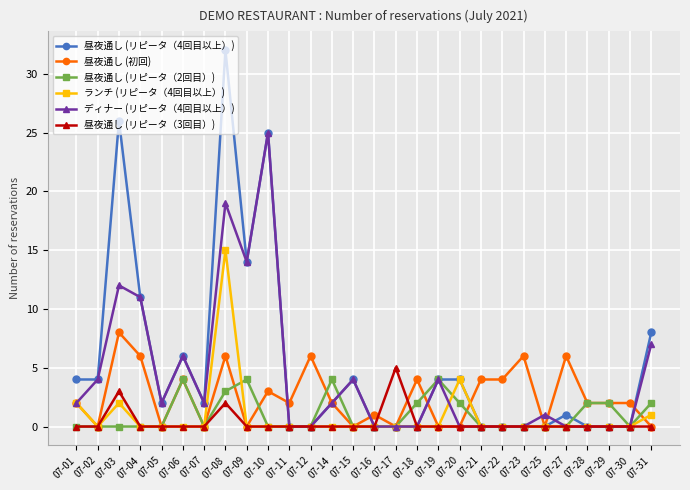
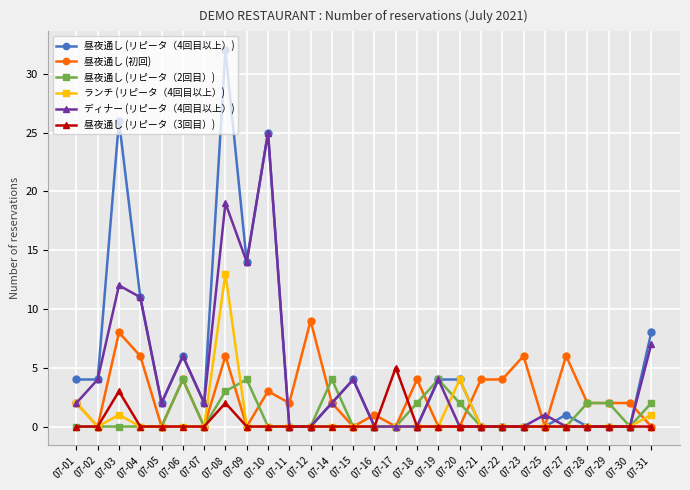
ランチ (リピータ（4回目以上）), 07-03: 2 -> 1
ランチ (リピータ（4回目以上）), 07-08: 15 -> 13
昼夜通し (初回), 07-12: 6 -> 9
